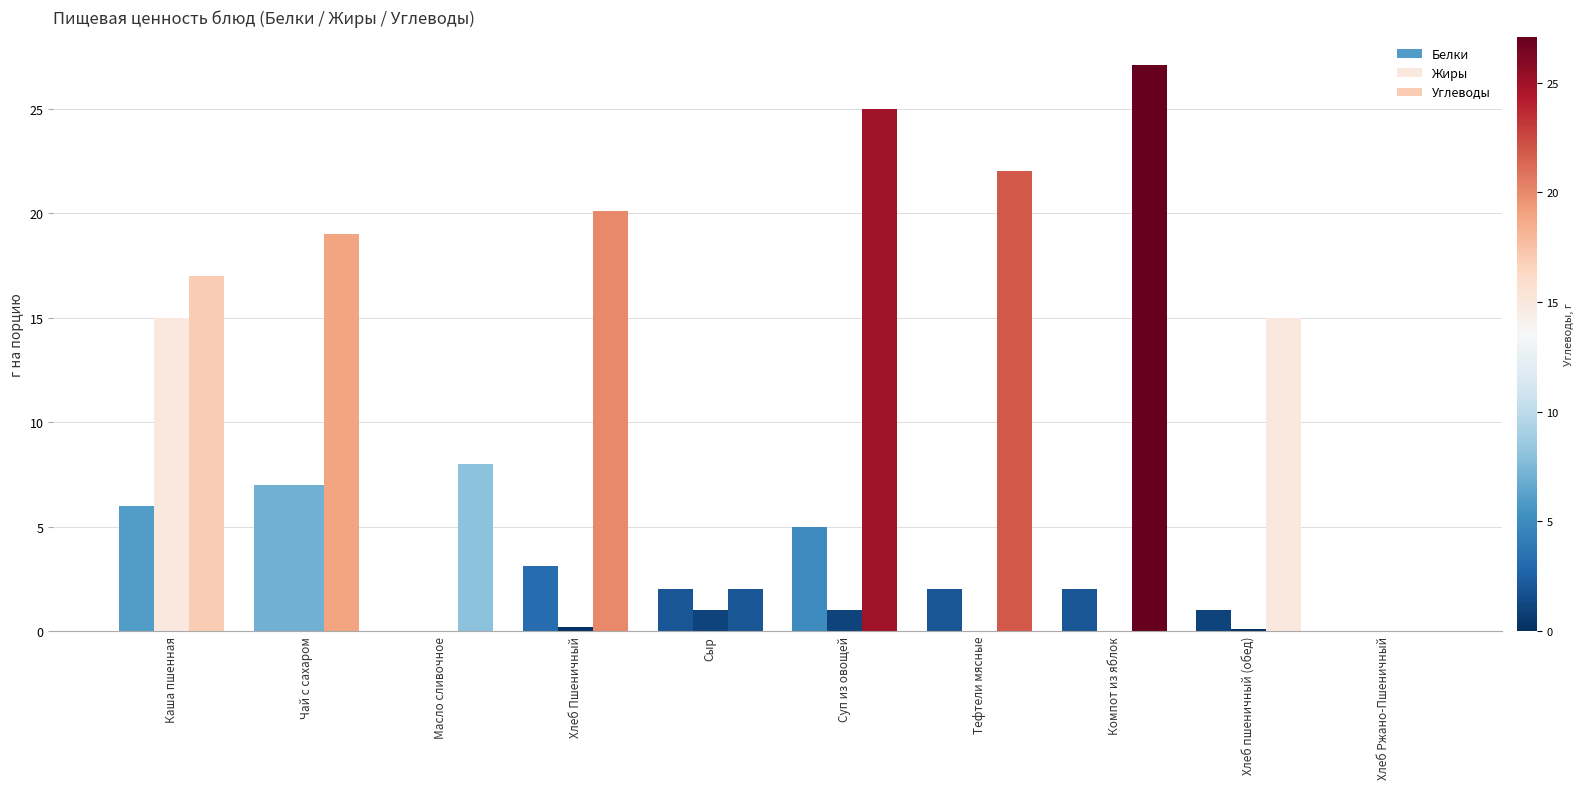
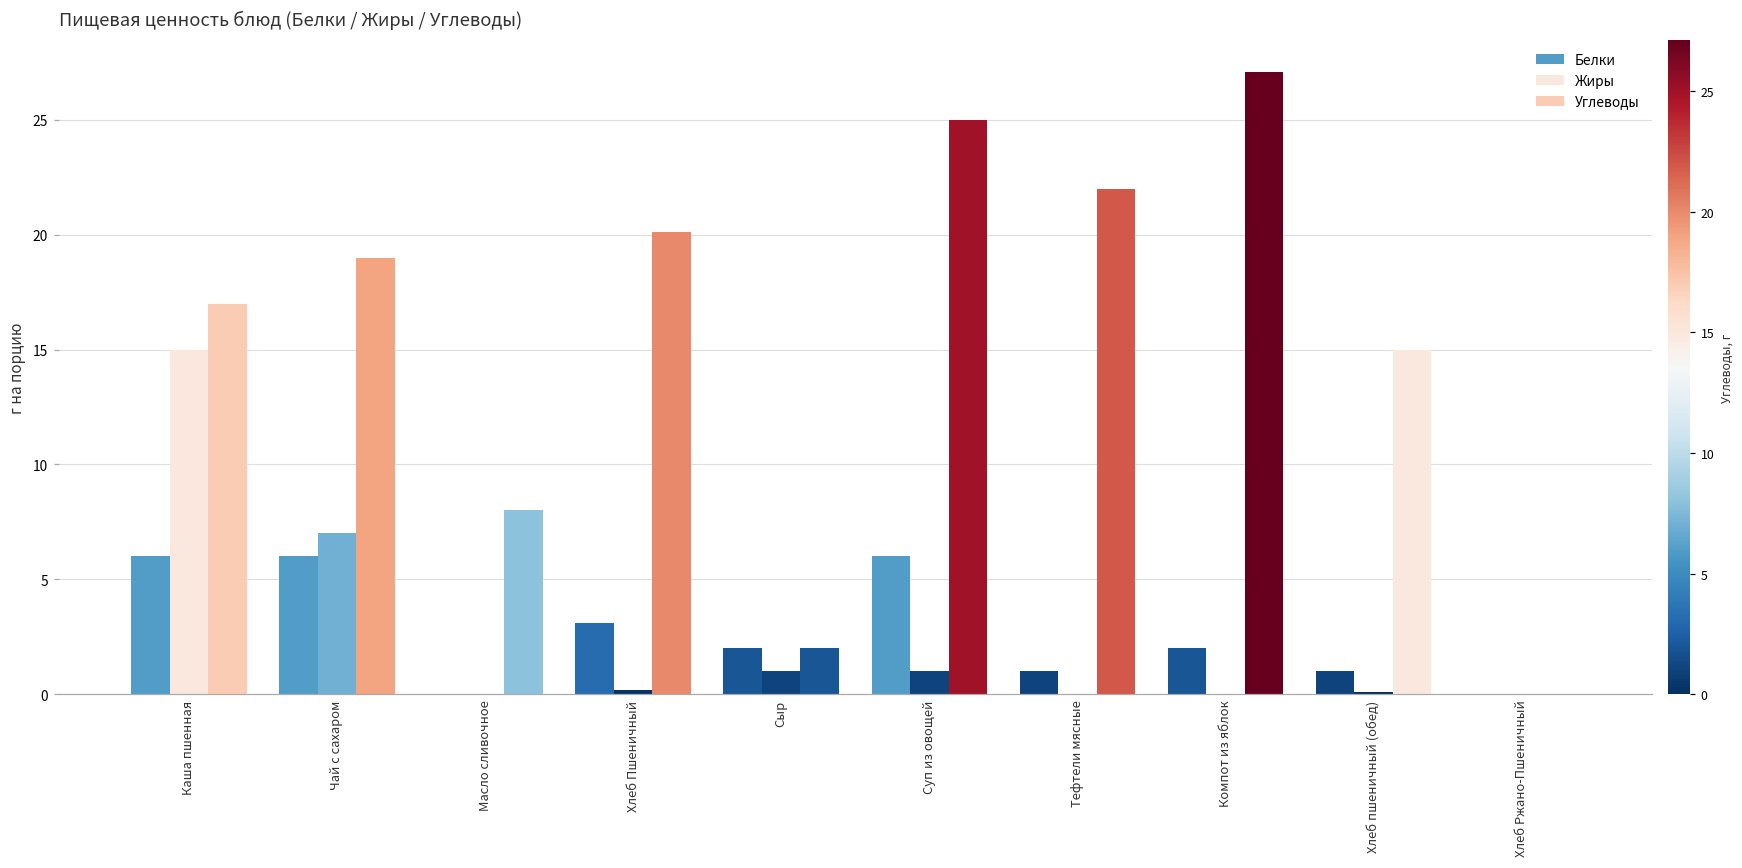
Белки, Чай с сахаром: 7 -> 6
Белки, Суп из овощей: 5 -> 6
Белки, Тефтели мясные: 2 -> 1
